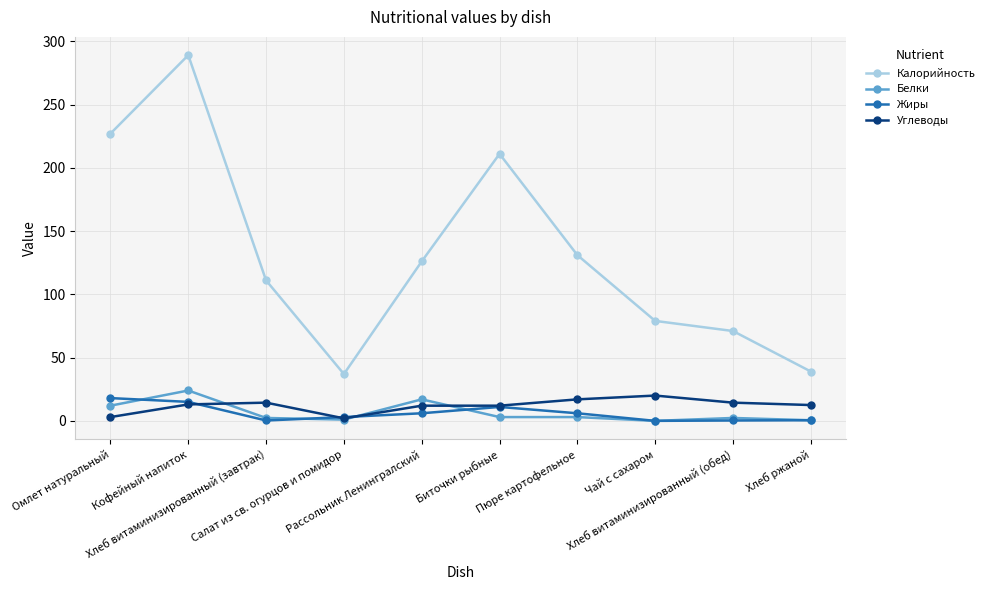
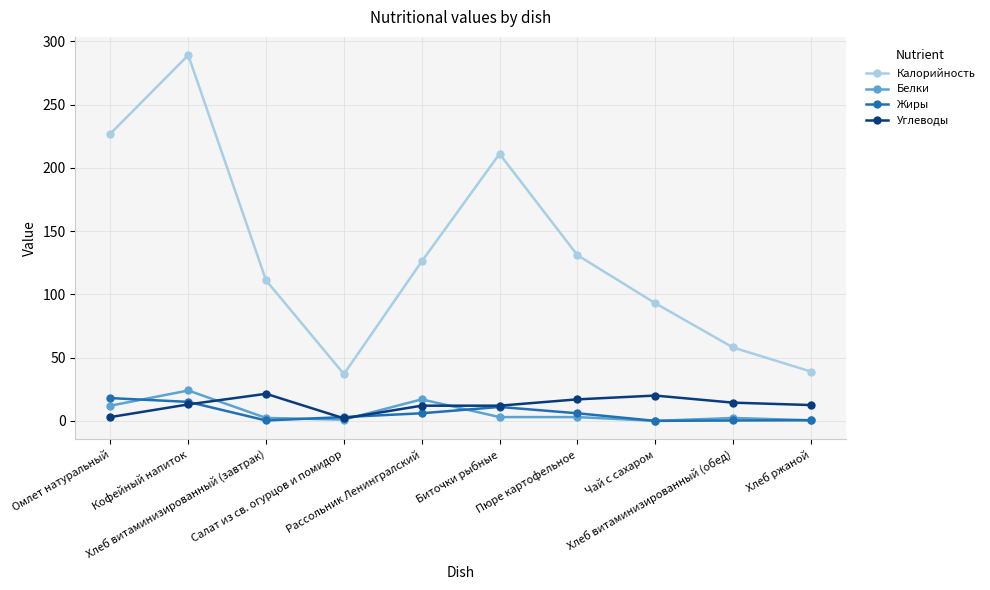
Углеводы, Хлеб витаминизированный (завтрак): 14 -> 21
Калорийность, Чай с сахаром: 79 -> 93
Калорийность, Хлеб витаминизированный (обед): 71 -> 58
